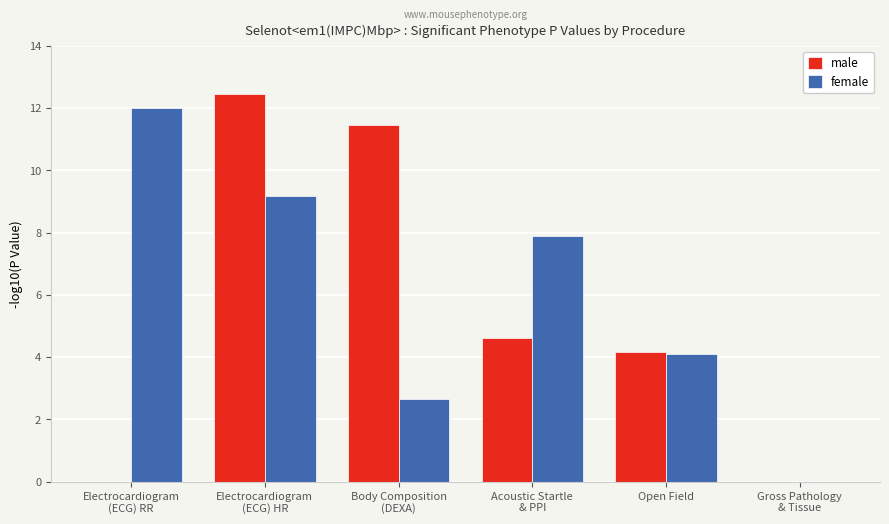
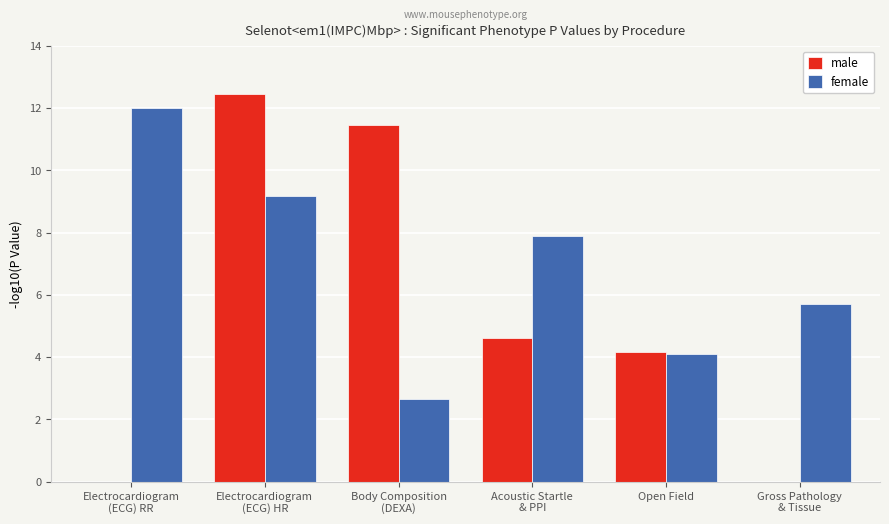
female, Gross Pathology & Tissue: 0.0 -> 5.7
